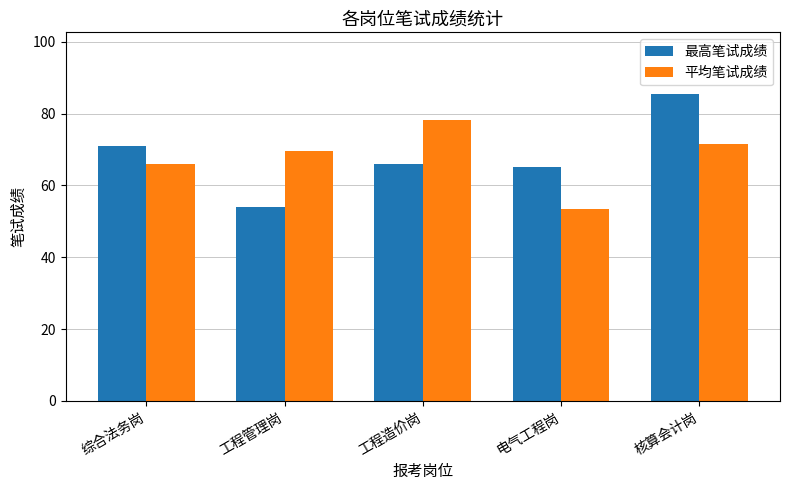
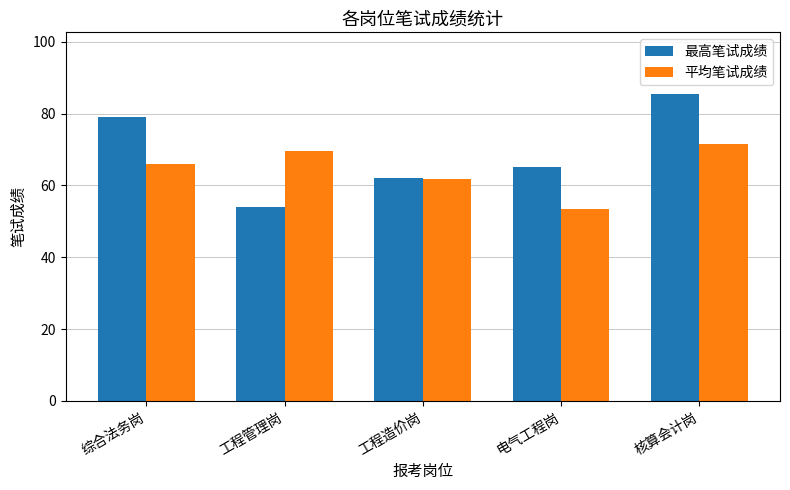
最高笔试成绩, 综合法务岗: 71 -> 79
最高笔试成绩, 工程造价岗: 66 -> 62
平均笔试成绩, 工程造价岗: 78 -> 62
